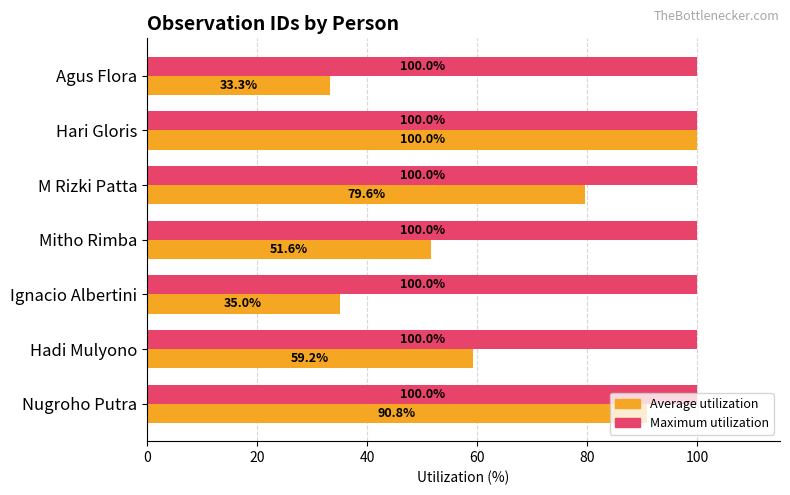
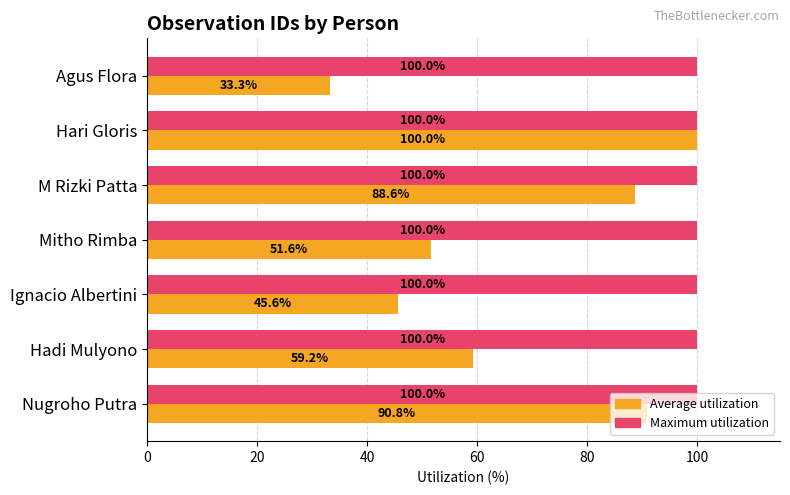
Average utilization, M Rizki Patta: 79.6% -> 88.6%
Average utilization, Ignacio Albertini: 35.0% -> 45.6%
